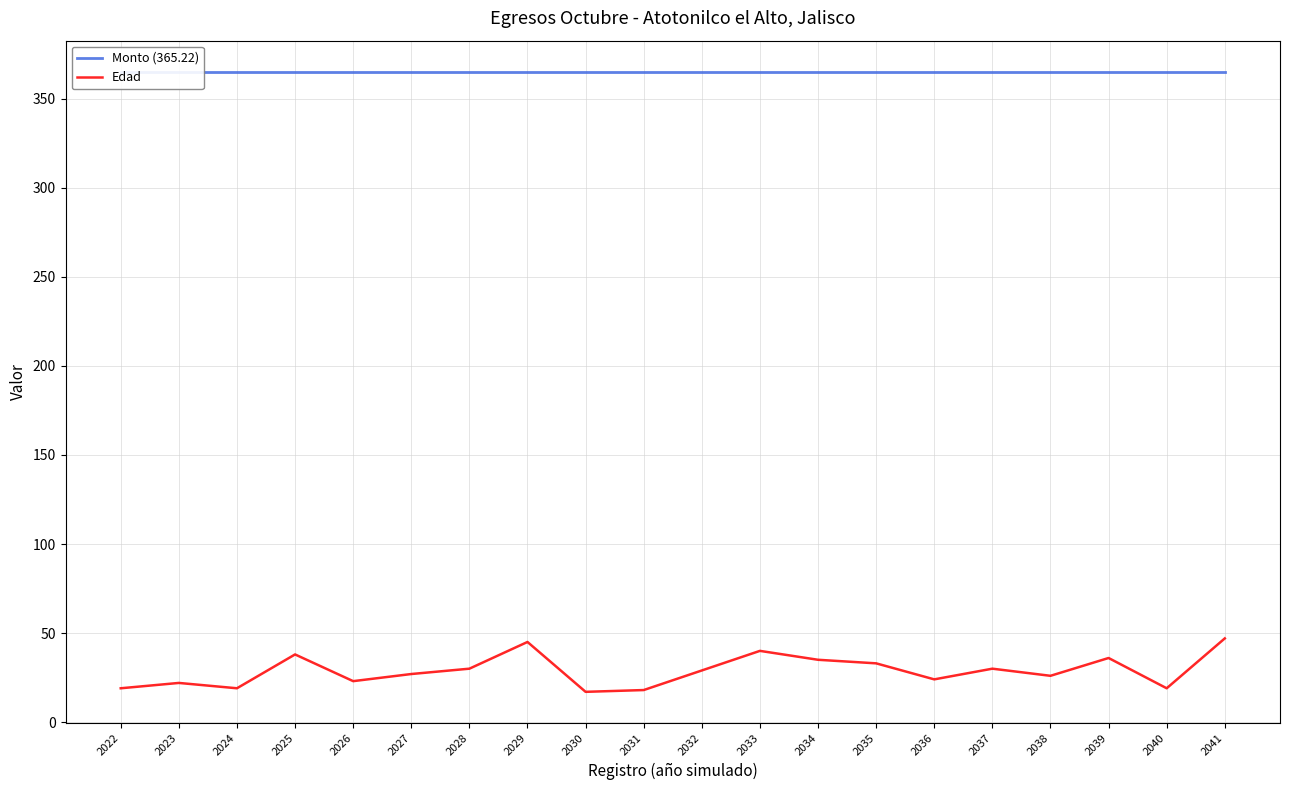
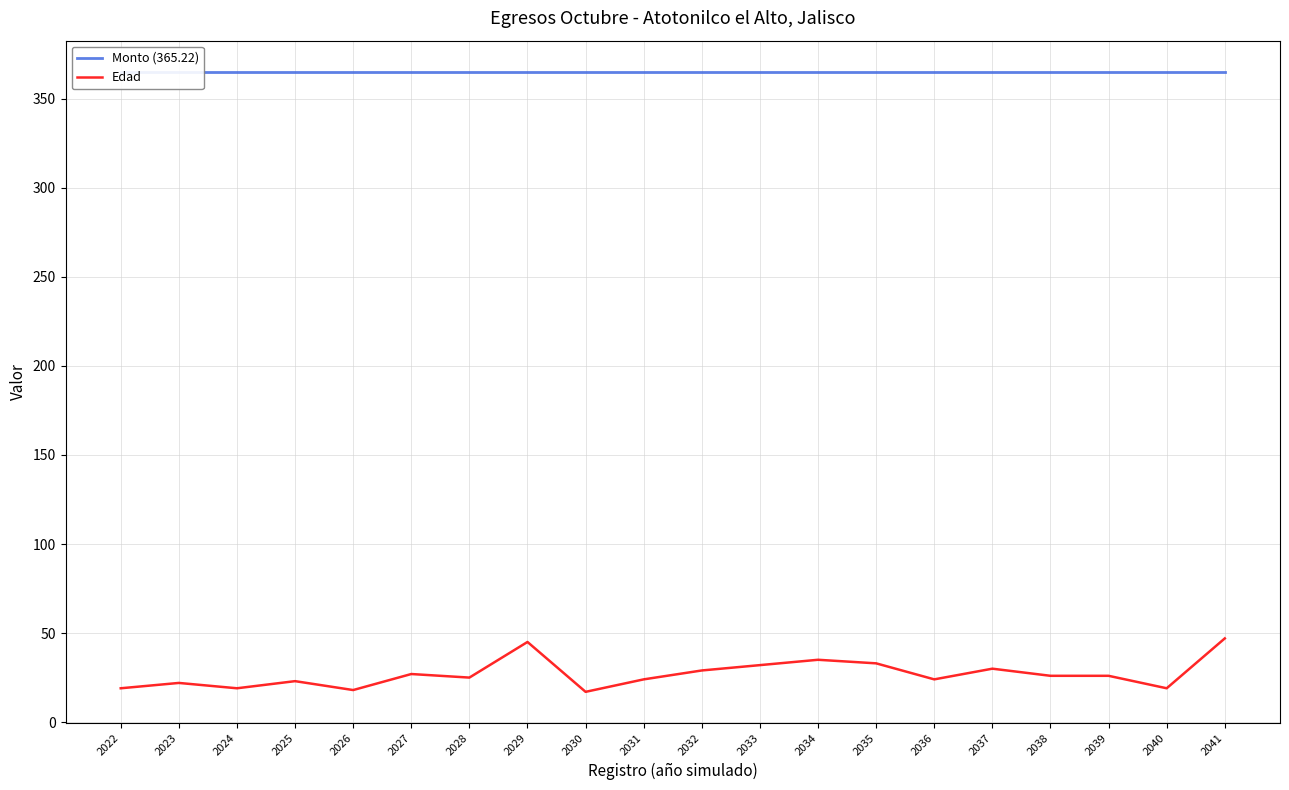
Edad, 2025: 38 -> 23
Edad, 2026: 23 -> 18
Edad, 2028: 30 -> 25
Edad, 2031: 18 -> 24
Edad, 2033: 40 -> 32
Edad, 2039: 36 -> 26
